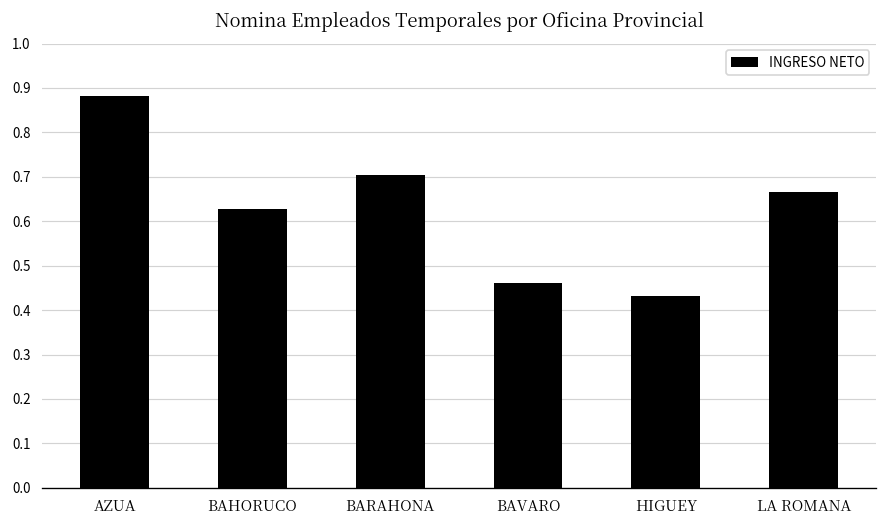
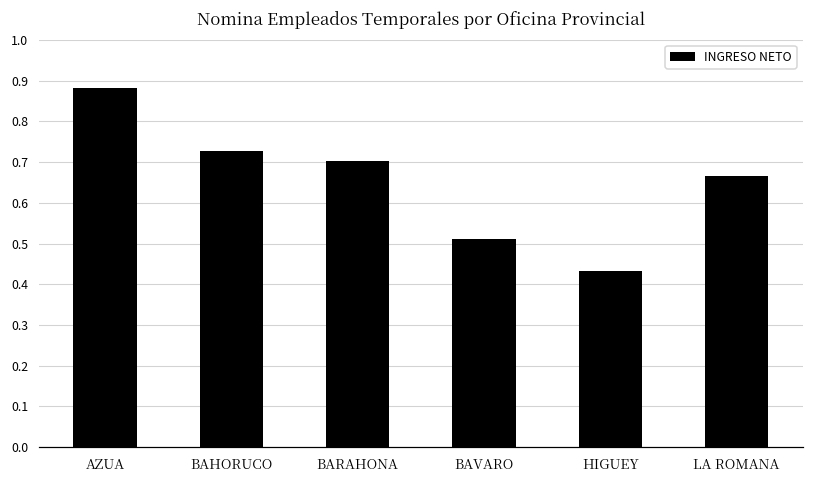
BAHORUCO: 0.63 -> 0.73
BAVARO: 0.46 -> 0.51
